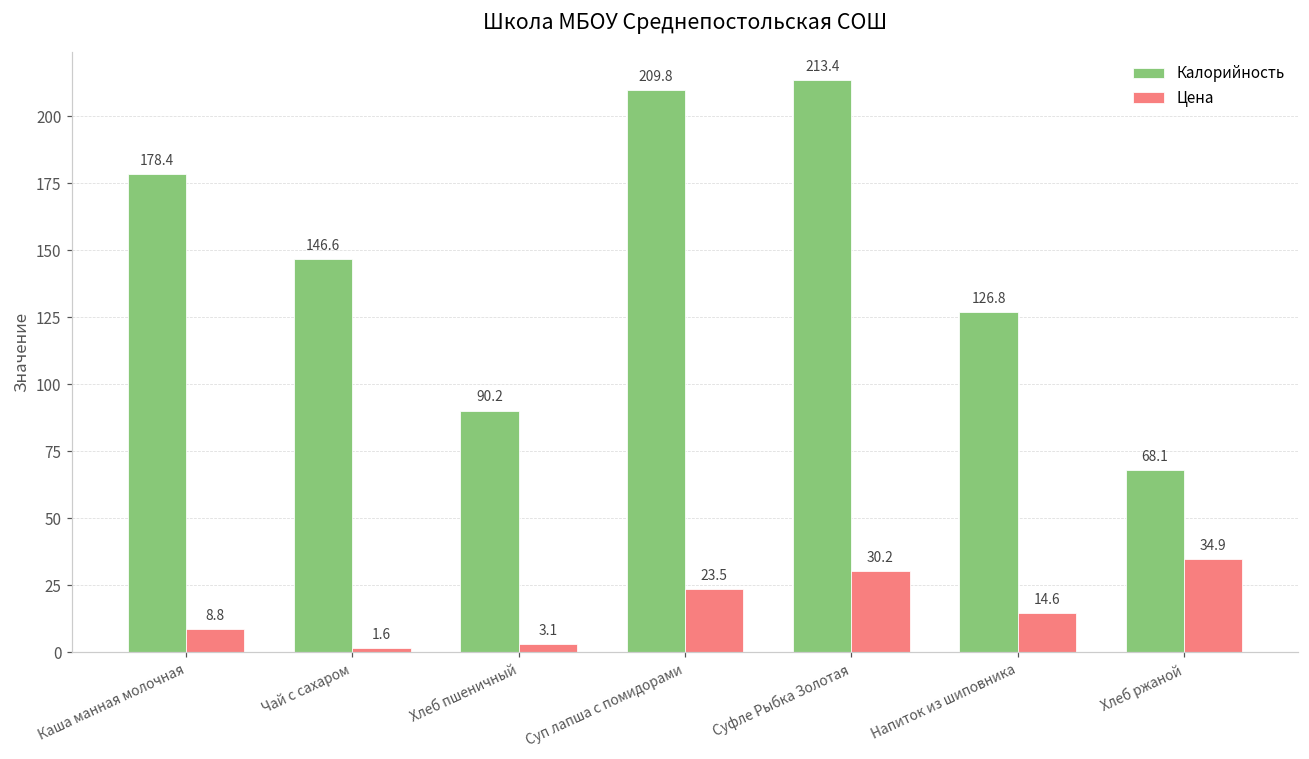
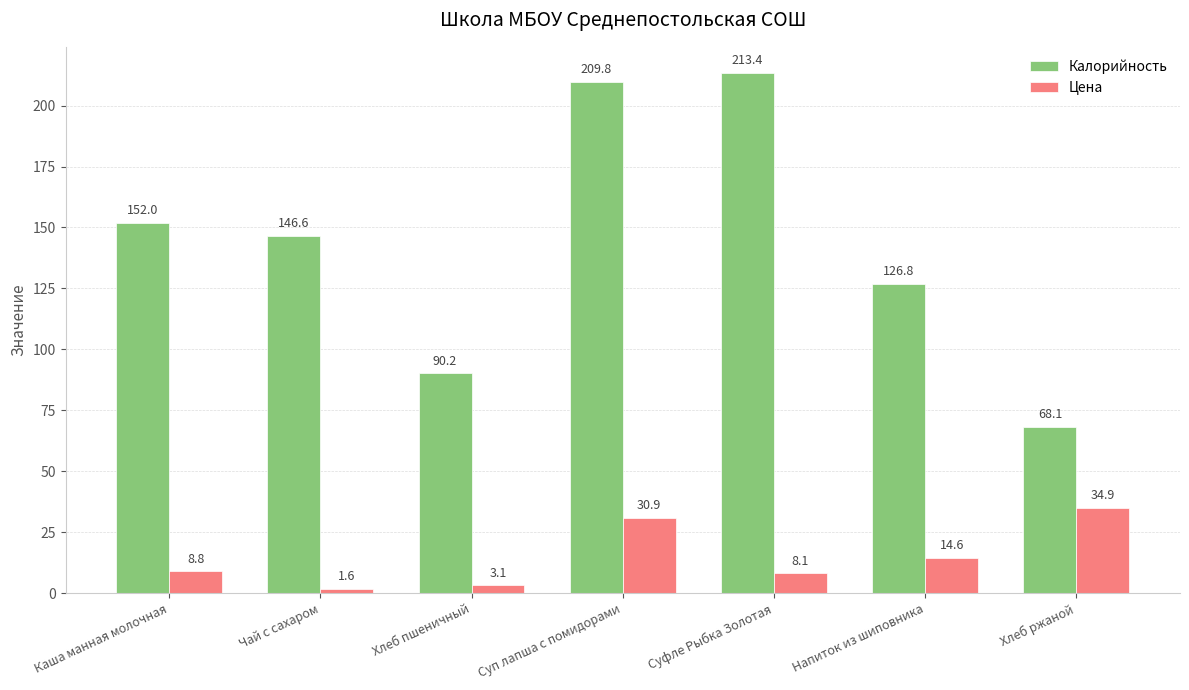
Калорийность, Каша манная молочная: 178.4 -> 152.0
Цена, Суп лапша с помидорами: 23.5 -> 30.9
Цена, Суфле Рыбка Золотая: 30.2 -> 8.1
